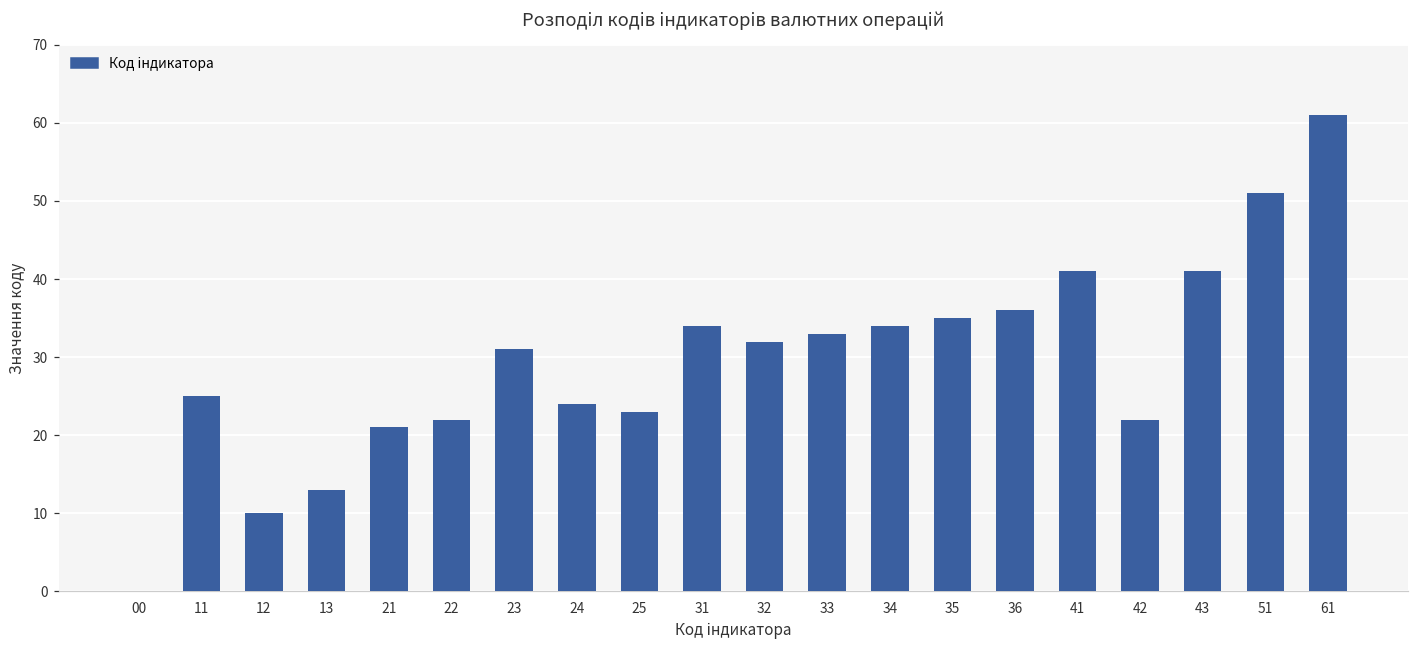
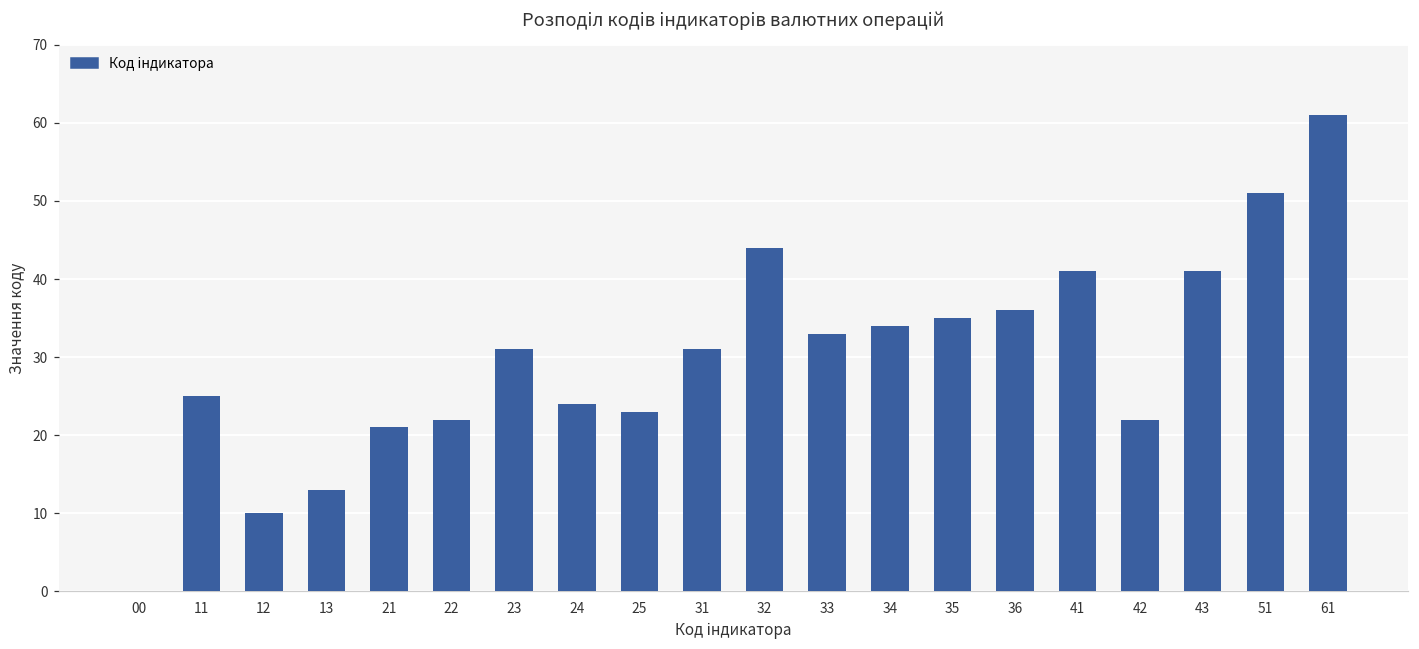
31: 34 -> 31
32: 32 -> 44
